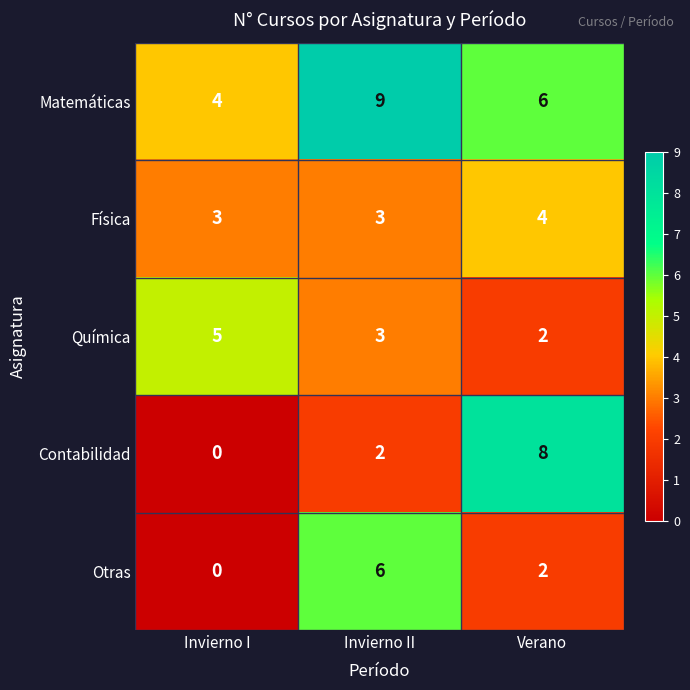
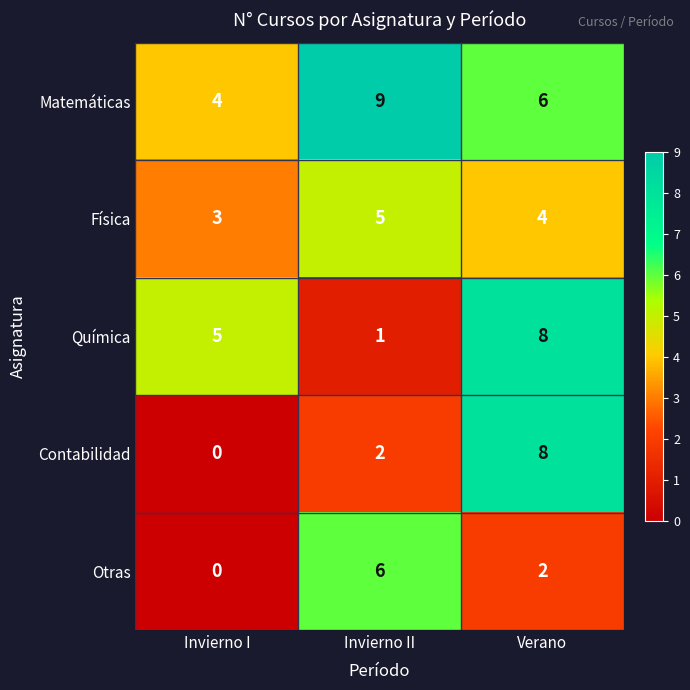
Física, Invierno II: 3 -> 5
Química, Invierno II: 3 -> 1
Química, Verano: 2 -> 8
